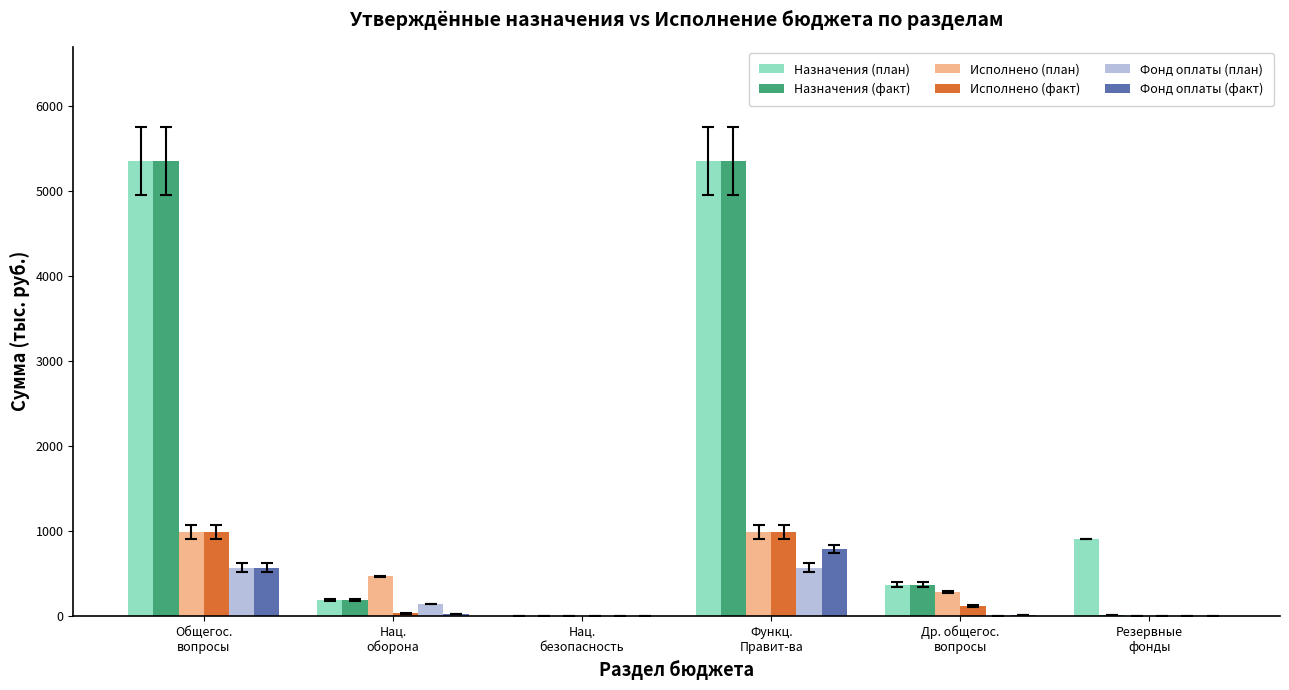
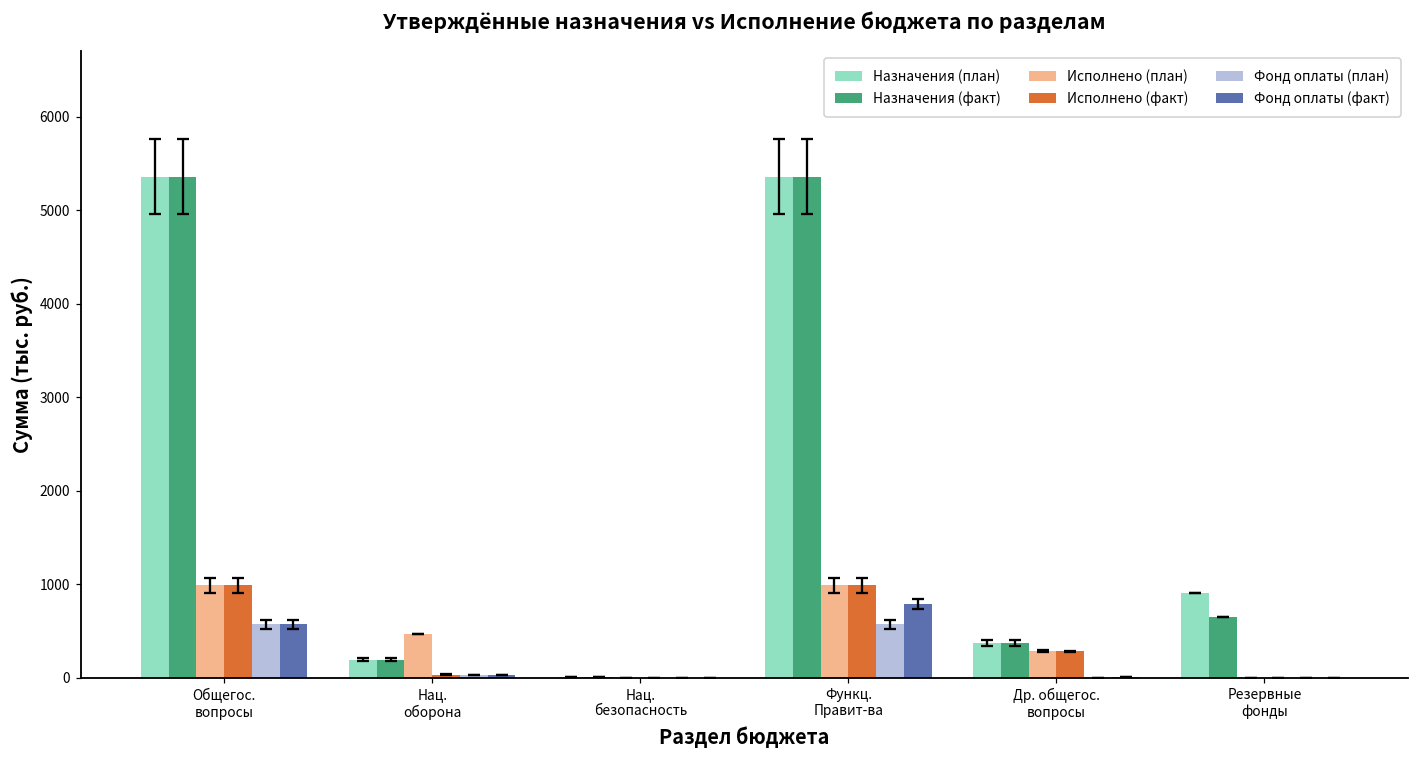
Фонд оплаты (план), Нац. оборона: 100 -> 0
Исполнено (факт), Др. общегос. вопросы: 100 -> 300
Назначения (факт), Резервные фонды: 0 -> 600
